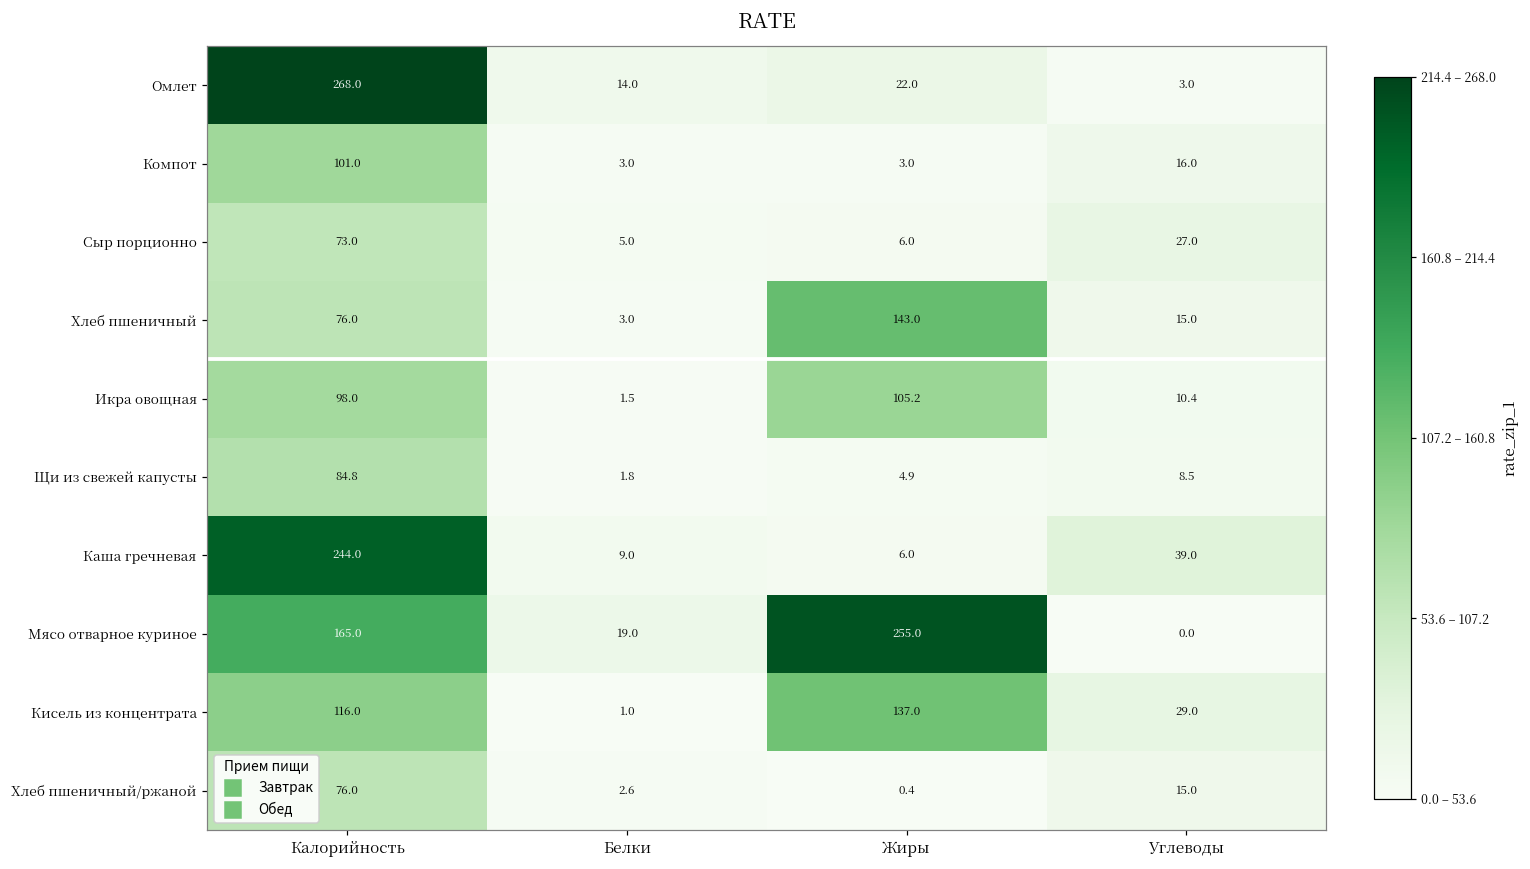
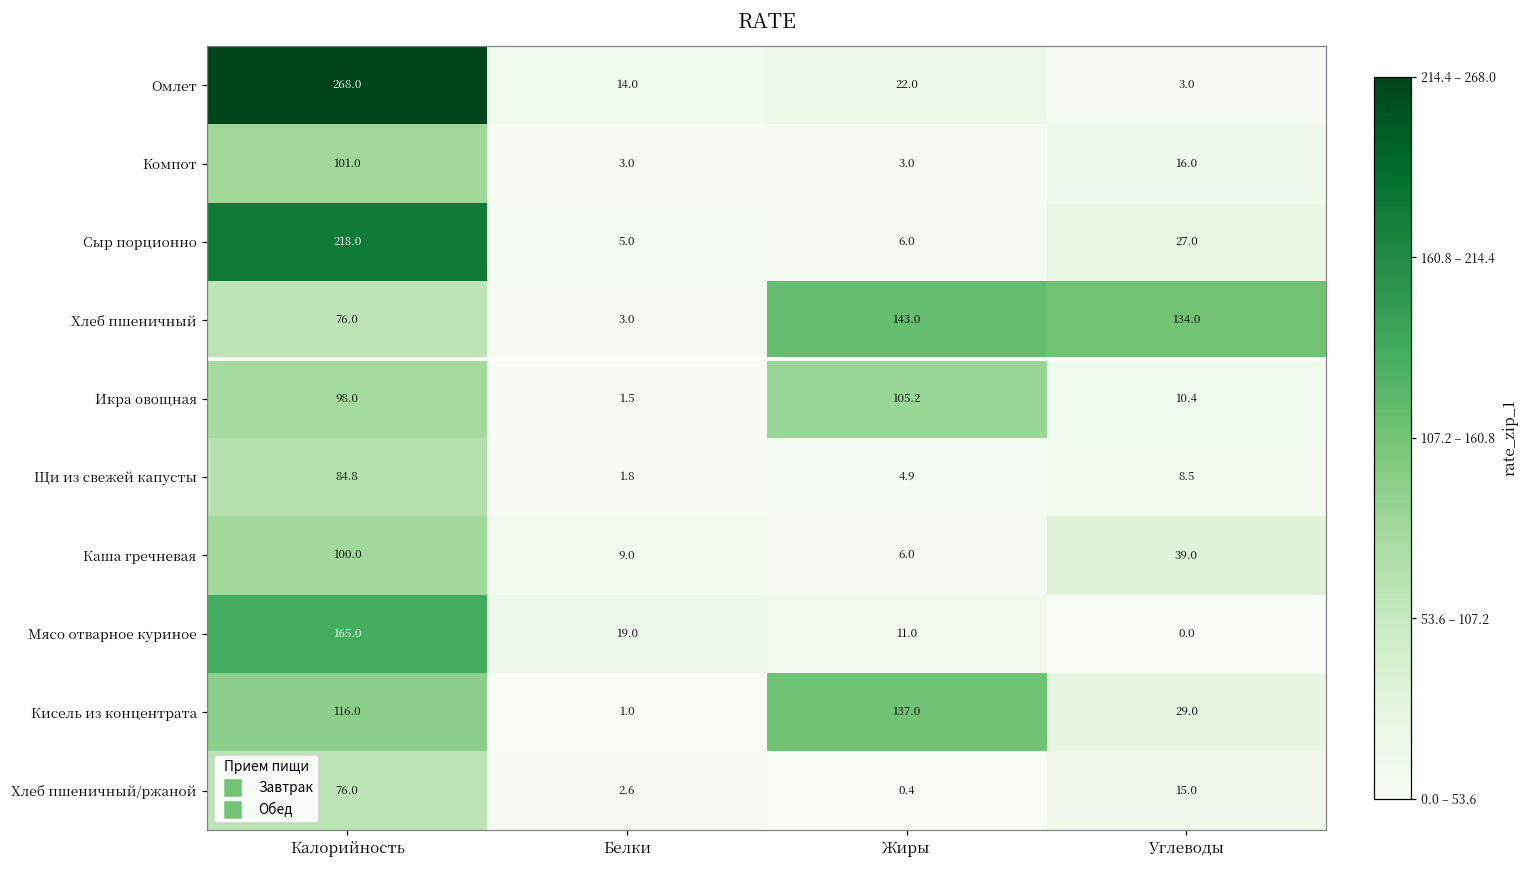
Сыр порционно, Калорийность: 73.0 -> 218.0
Хлеб пшеничный, Углеводы: 15.0 -> 134.0
Каша гречневая, Калорийность: 244.0 -> 100.0
Мясо отварное куриное, Жиры: 255.0 -> 11.0
